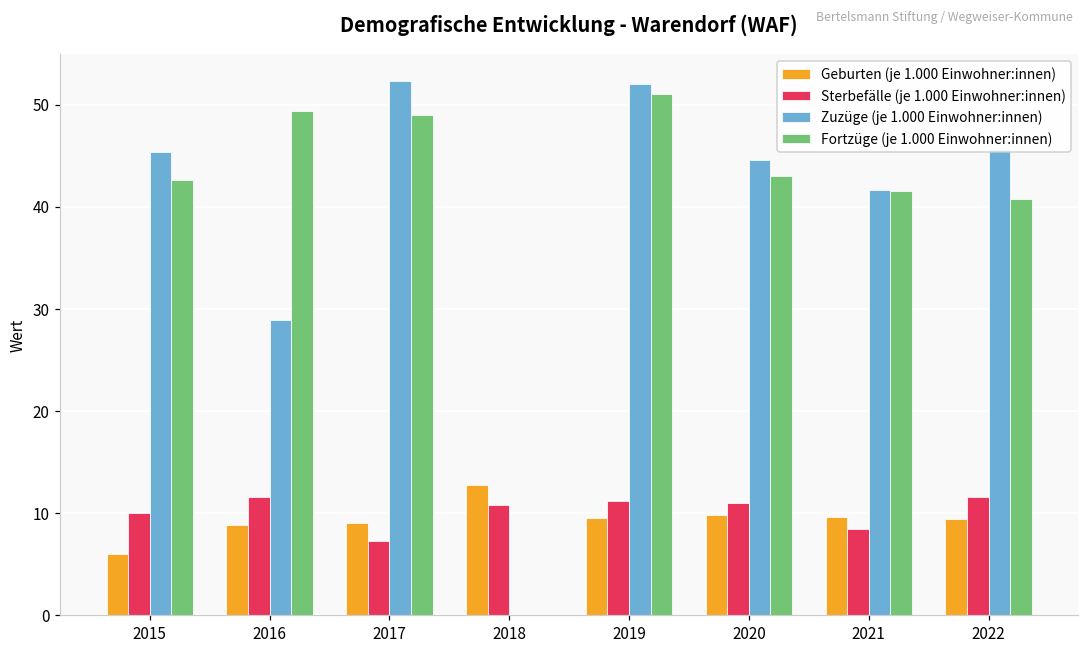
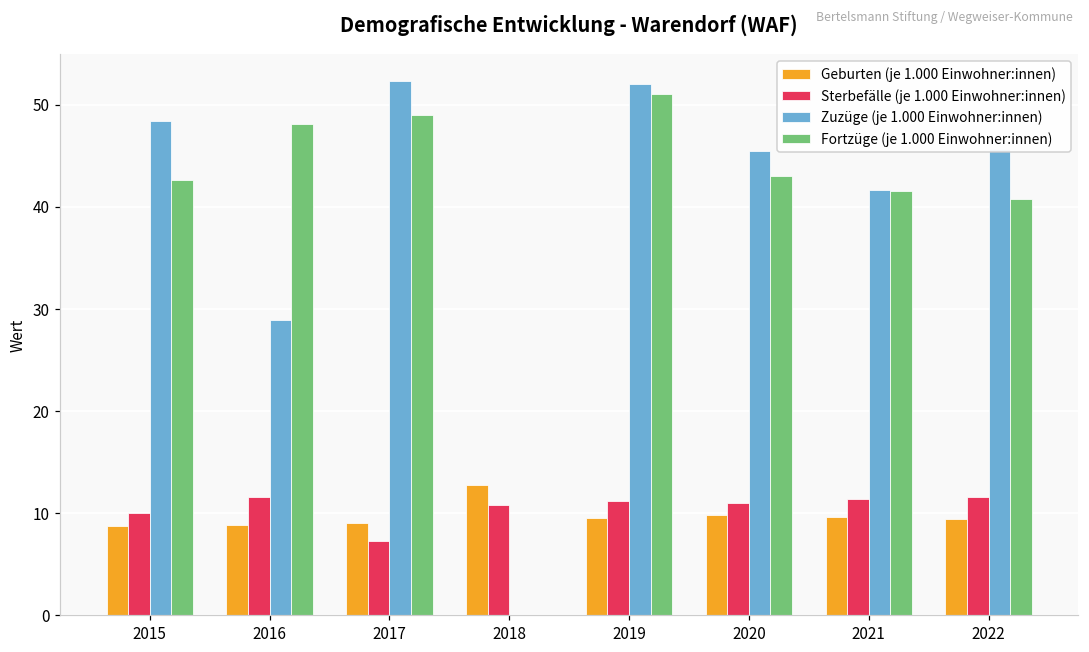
Geburten (je 1.000 Einwohner:innen), 2015: 6 -> 9
Zuzüge (je 1.000 Einwohner:innen), 2015: 45 -> 48
Fortzüge (je 1.000 Einwohner:innen), 2016: 49 -> 48
Zuzüge (je 1.000 Einwohner:innen), 2020: 45 -> 46
Sterbefälle (je 1.000 Einwohner:innen), 2021: 8 -> 11
